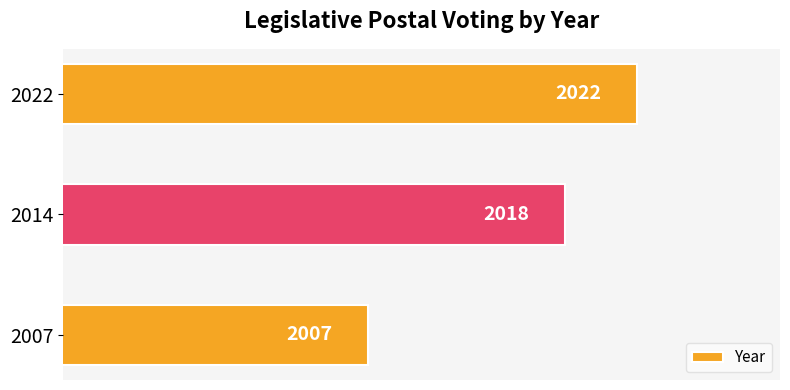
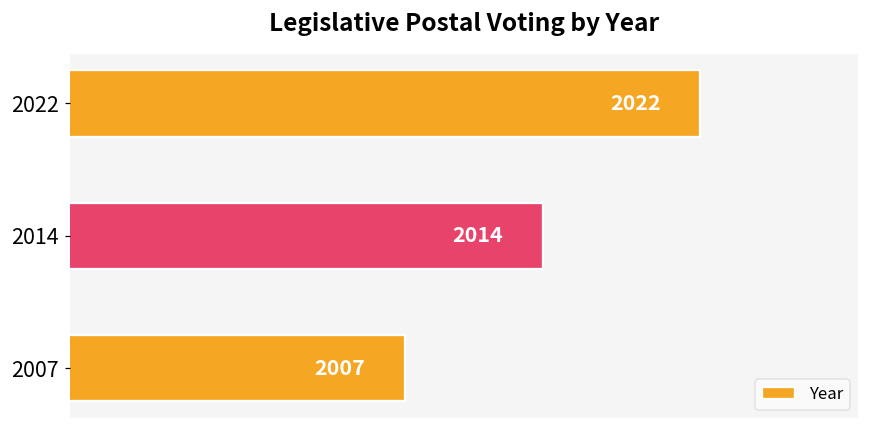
2014: 2018 -> 2014
